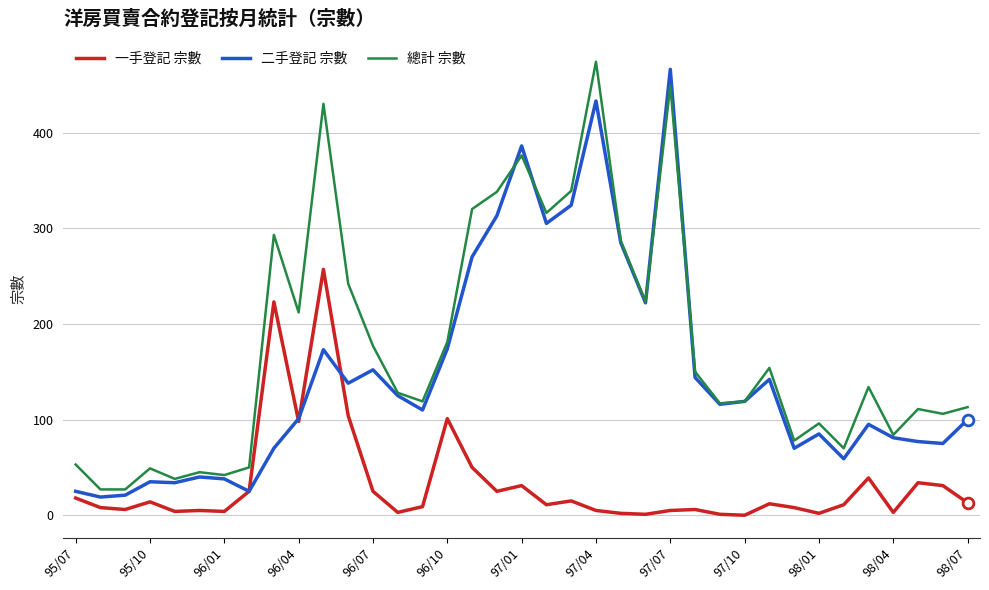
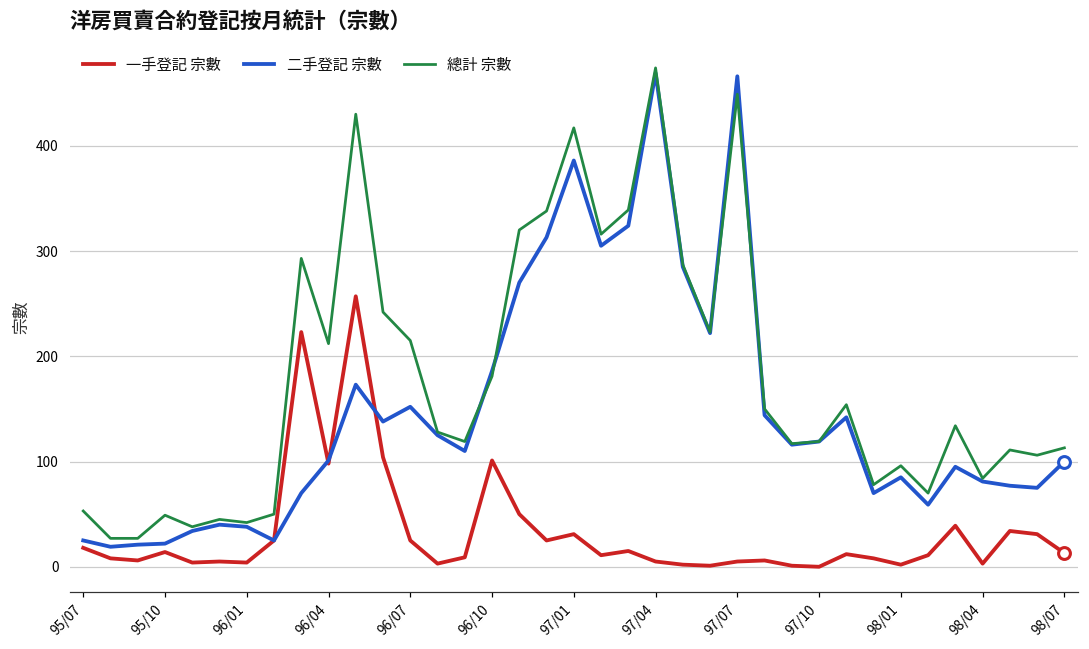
二手登記 宗數, 95/10: 40 -> 20
總計 宗數, 96/07: 180 -> 220
二手登記 宗數, 96/10: 170 -> 190
總計 宗數, 97/01: 380 -> 420
二手登記 宗數, 97/04: 430 -> 470
